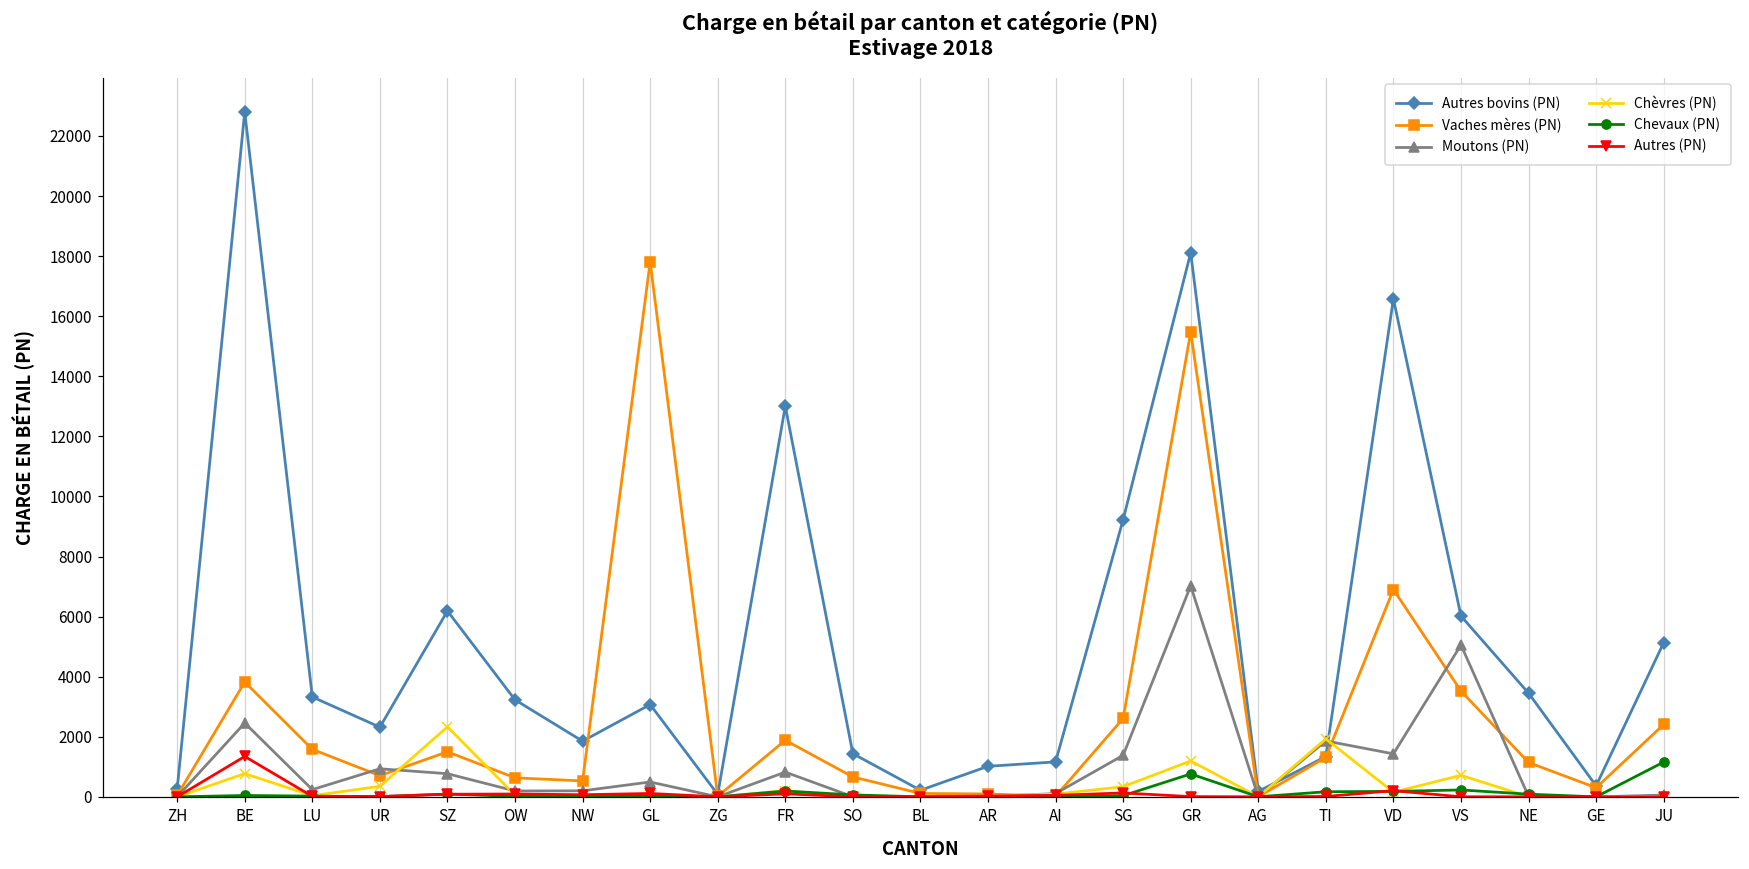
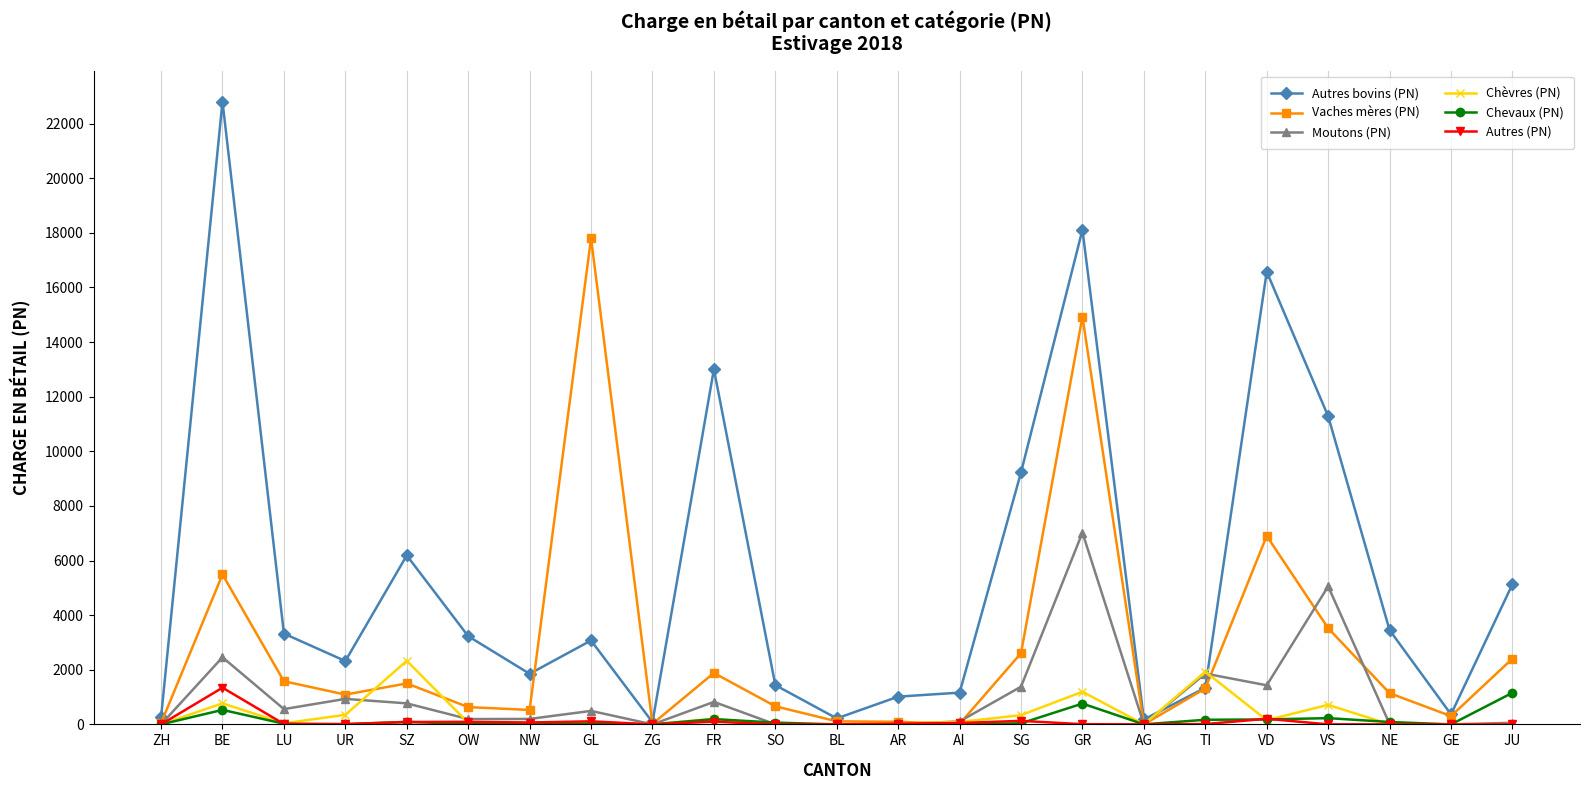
Vaches mères (PN), BE: 3800 -> 5500
Chevaux (PN), BE: 0 -> 500
Moutons (PN), LU: 200 -> 600
Vaches mères (PN), UR: 700 -> 1100
Vaches mères (PN), GR: 15500 -> 14900
Autres bovins (PN), VS: 6000 -> 11300
